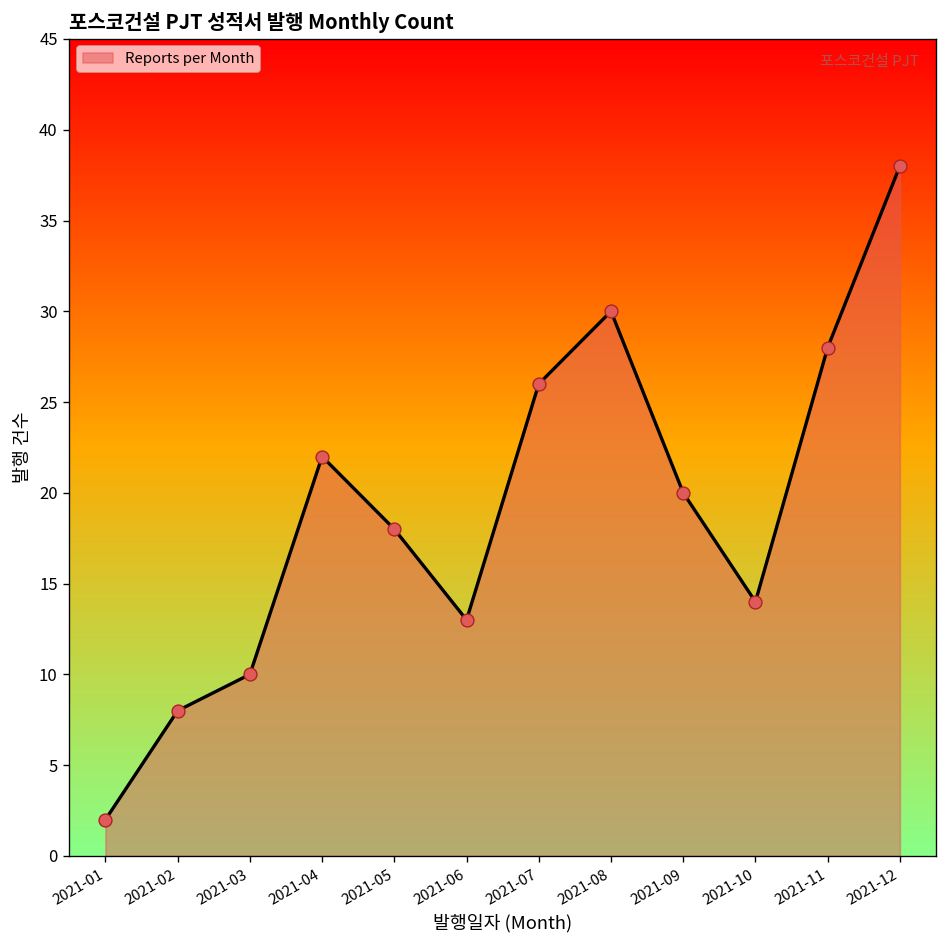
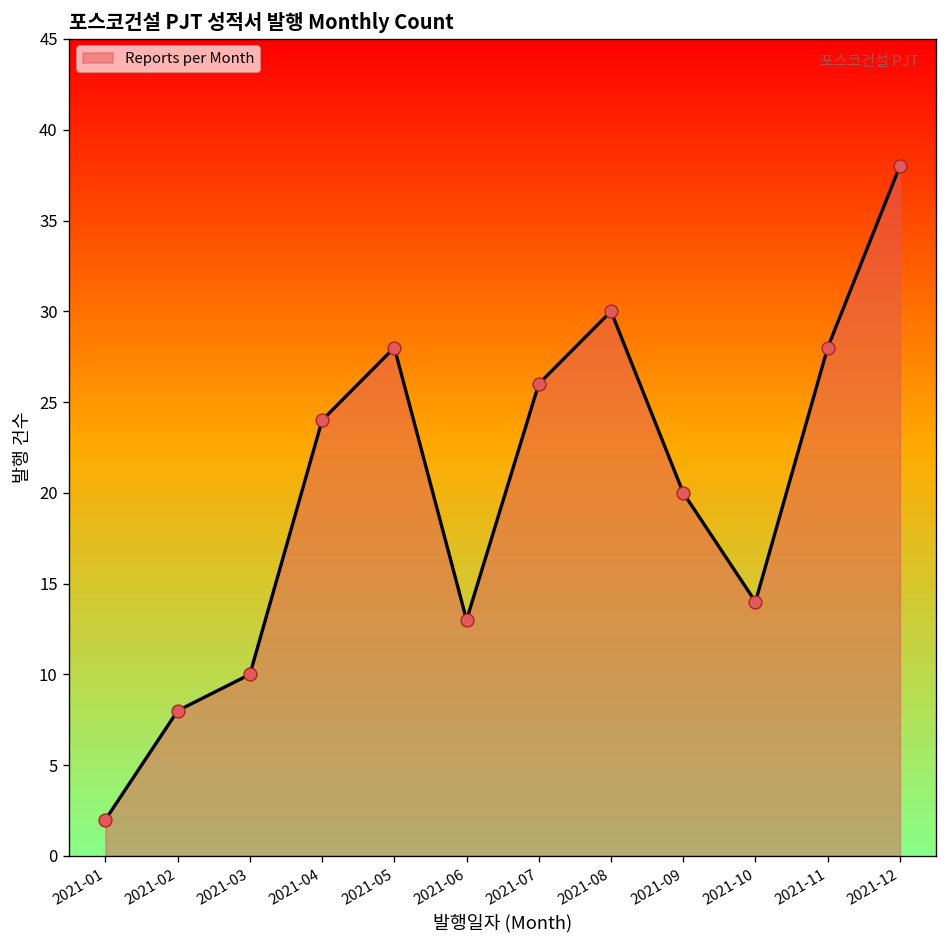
2021-04: 22 -> 24
2021-05: 18 -> 28
